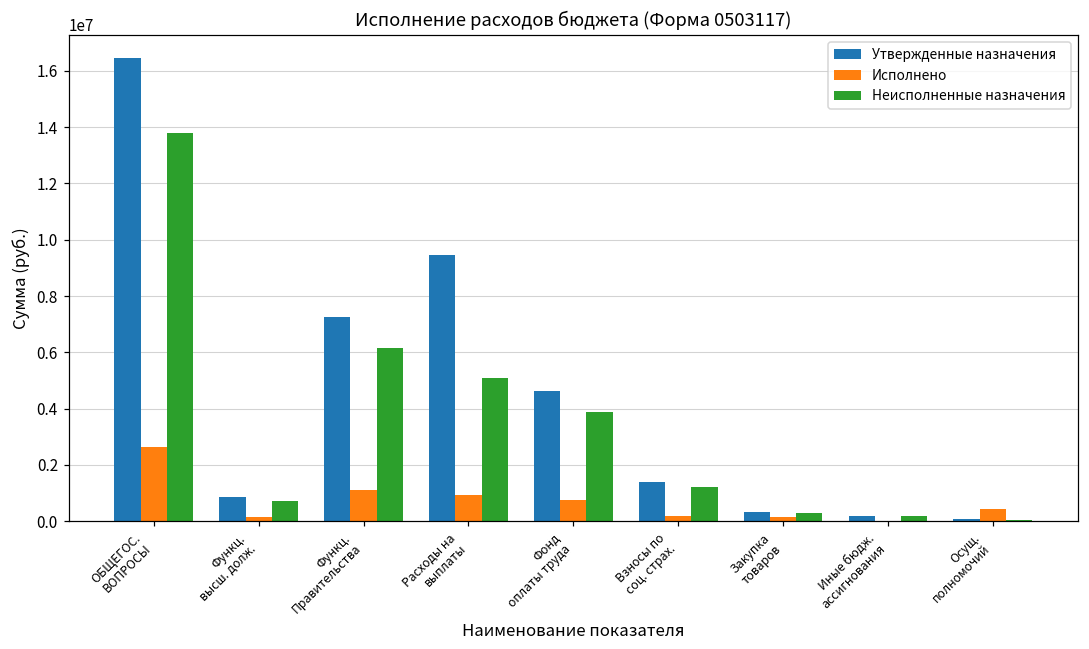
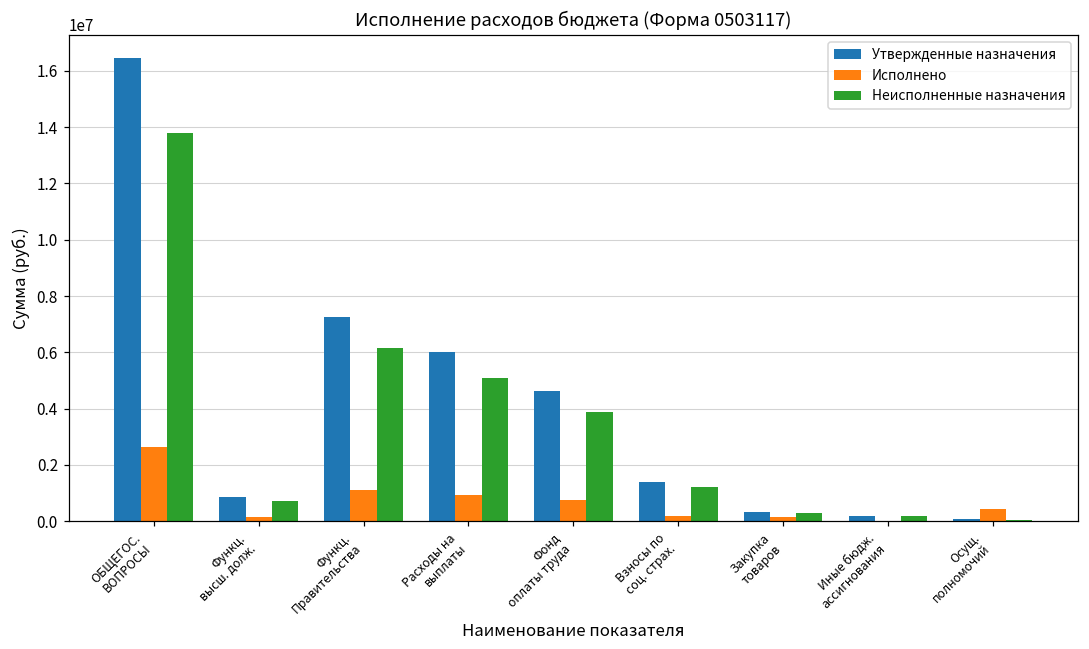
Утвержденные назначения, Расходы на выплаты: 9400000 -> 6000000
